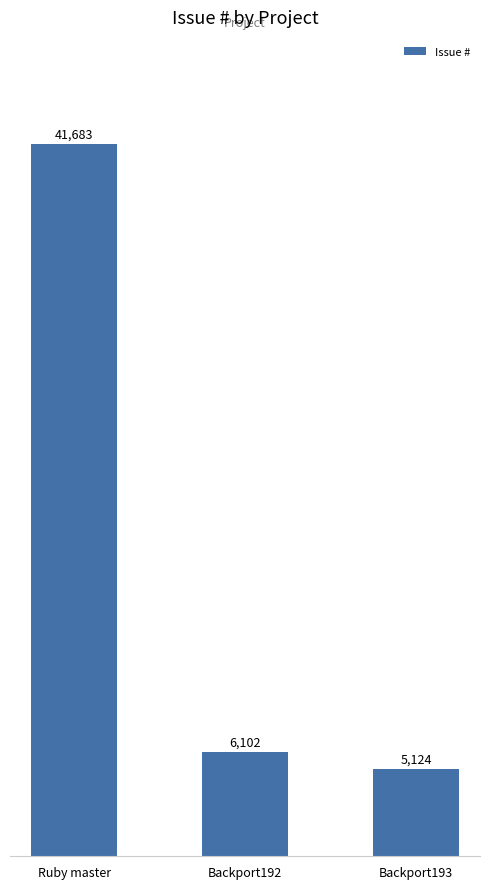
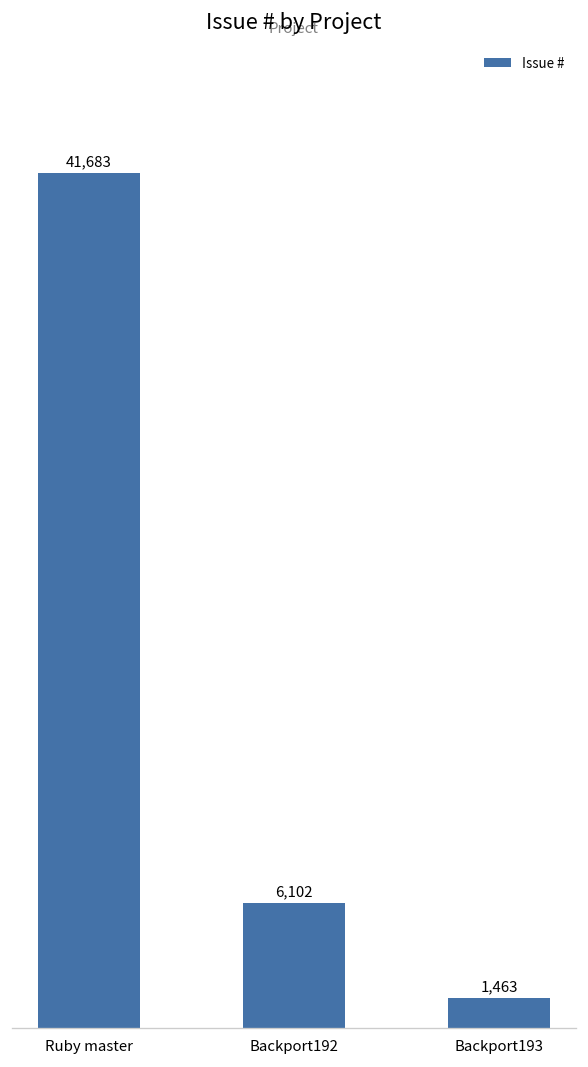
Backport193: 5,124 -> 1,463
